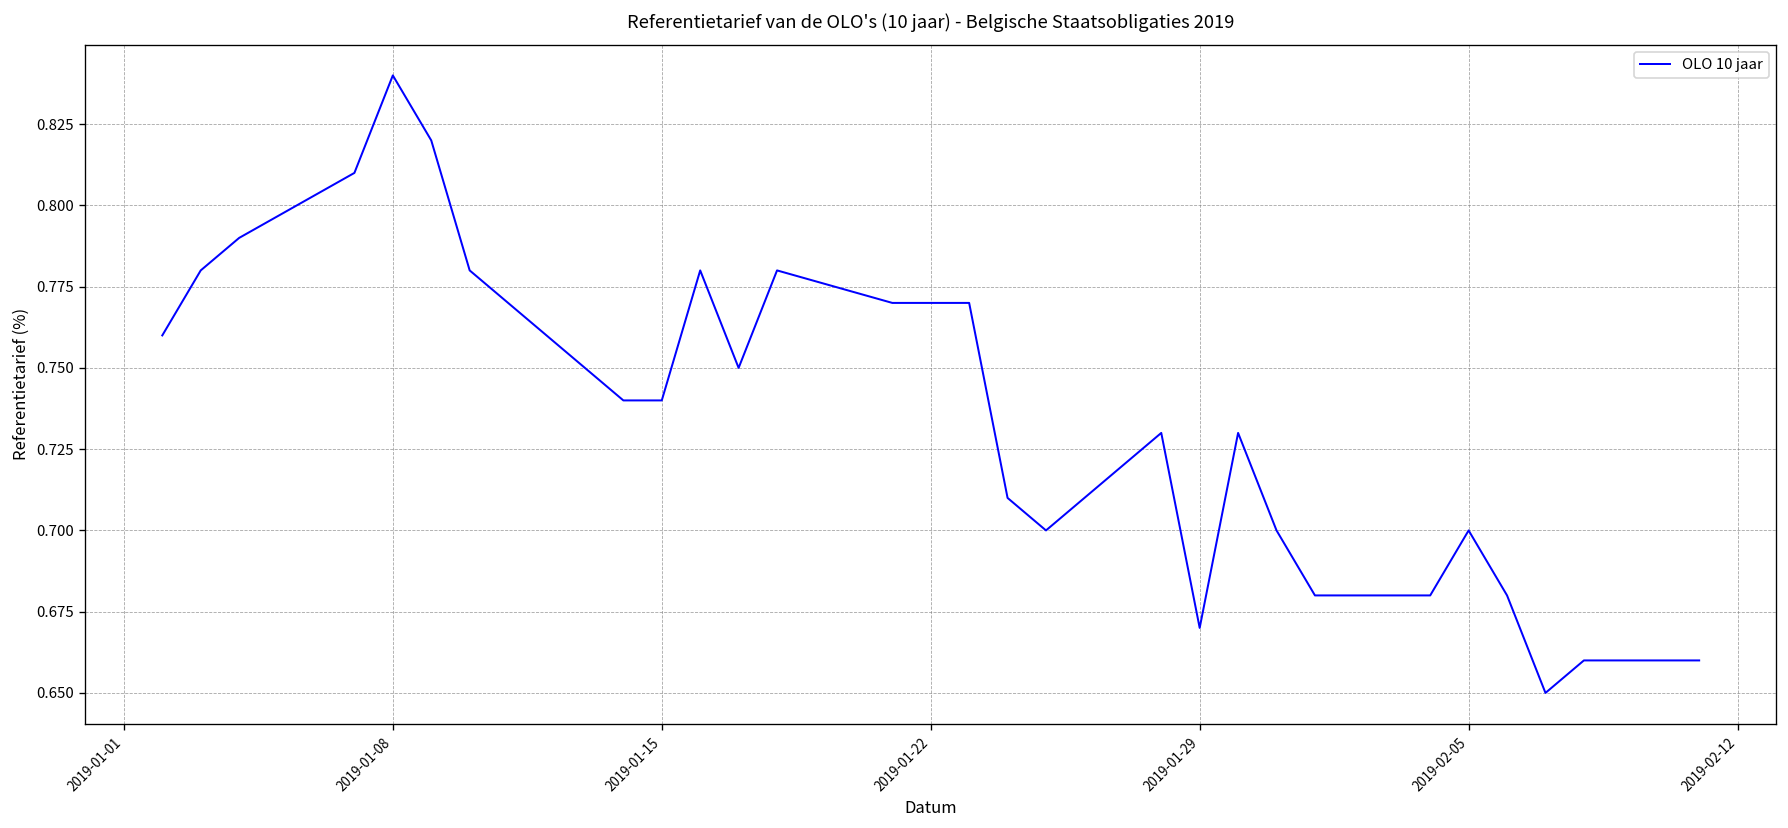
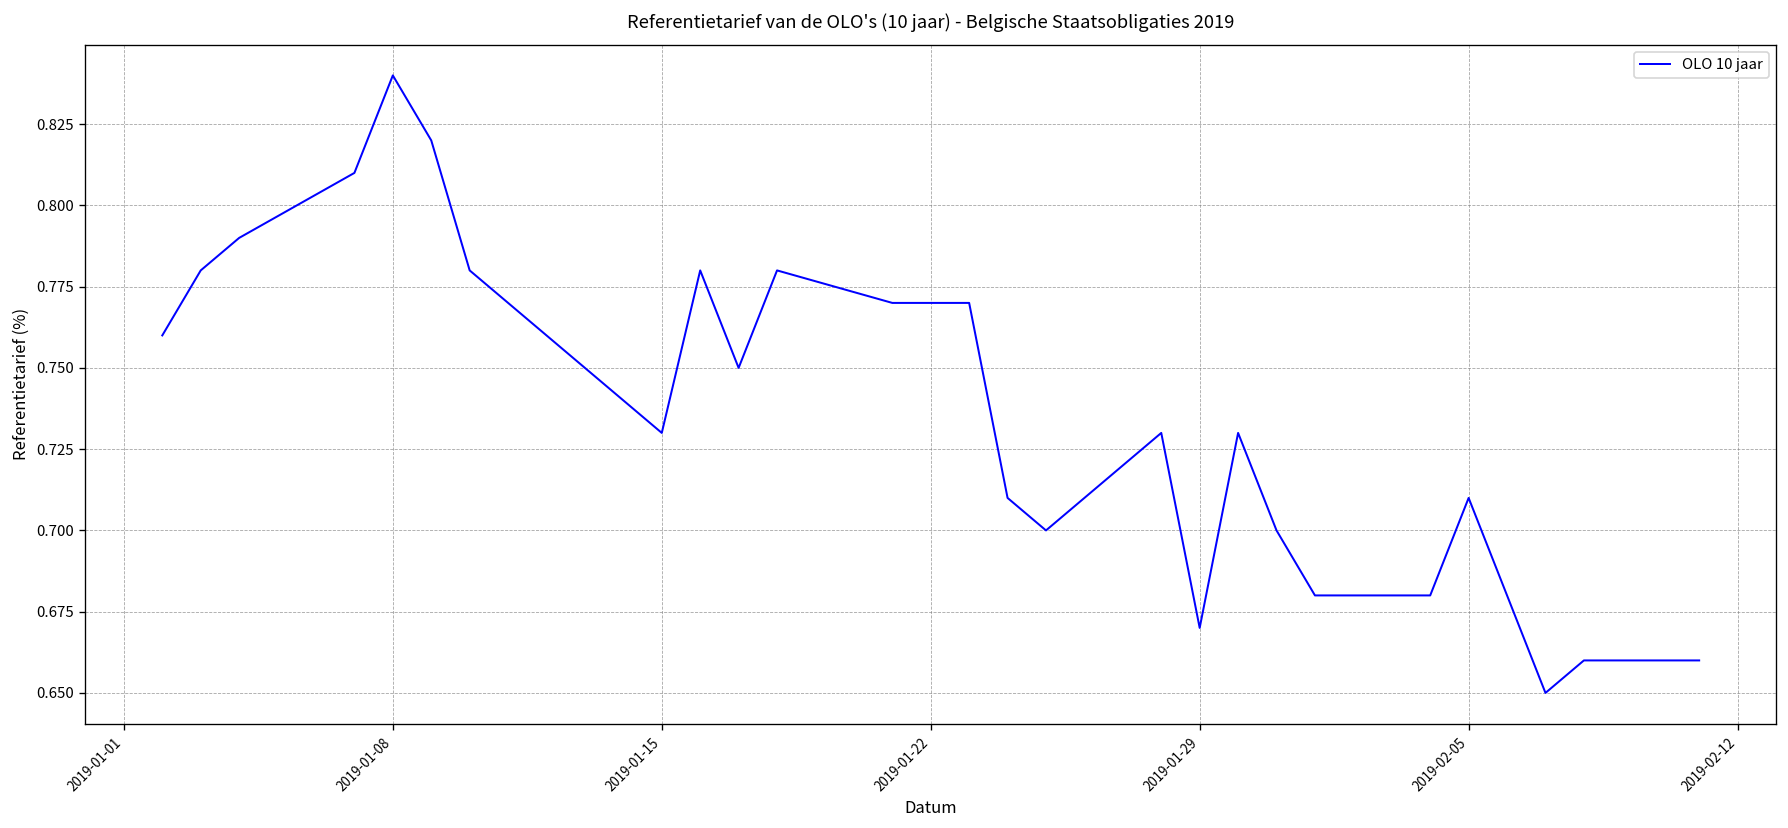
2019-01-15: 0.74 -> 0.73
2019-02-05: 0.70 -> 0.71
